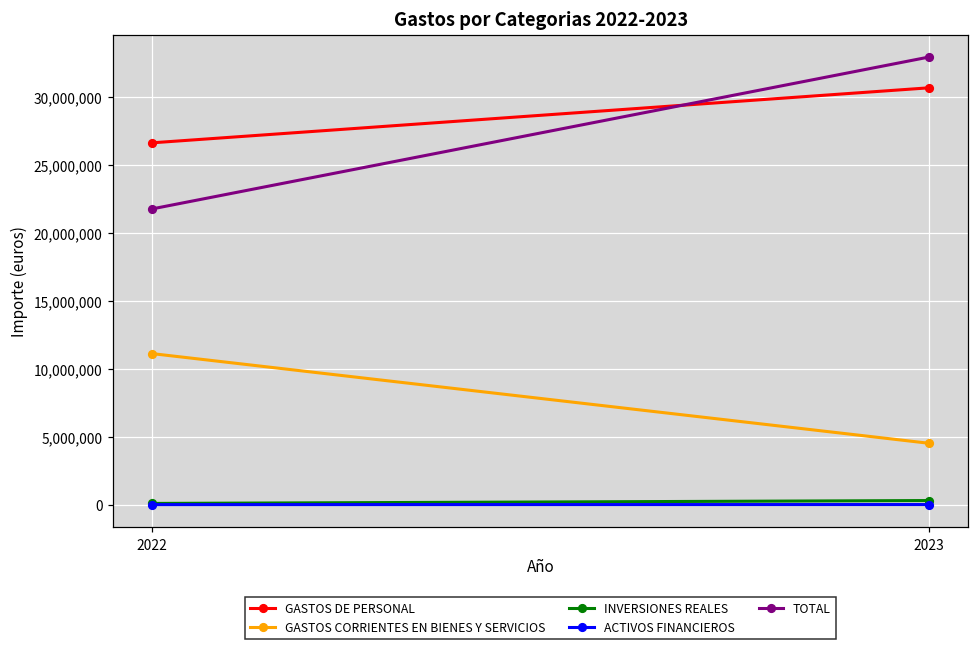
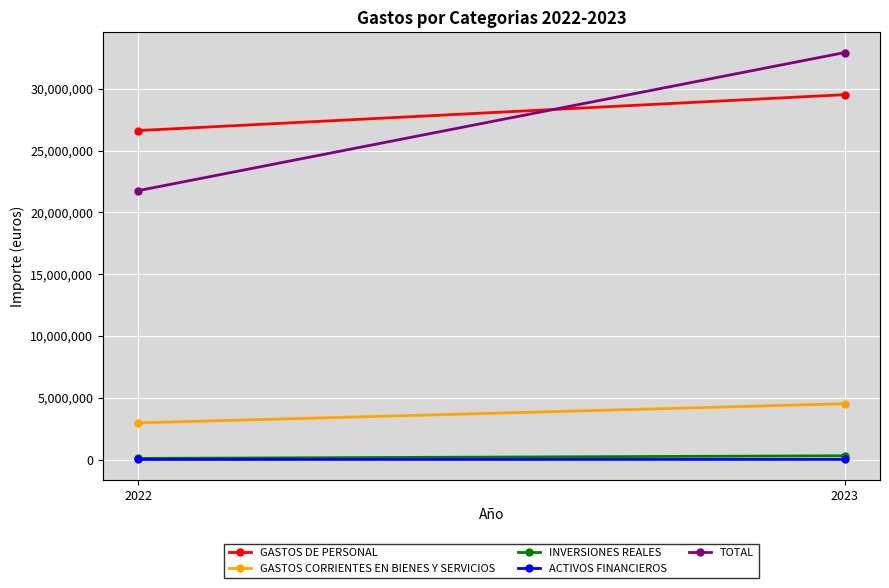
GASTOS CORRIENTES EN BIENES Y SERVICIOS, 2022: 11,100,000 -> 3,000,000
GASTOS DE PERSONAL, 2023: 30,700,000 -> 29,500,000
